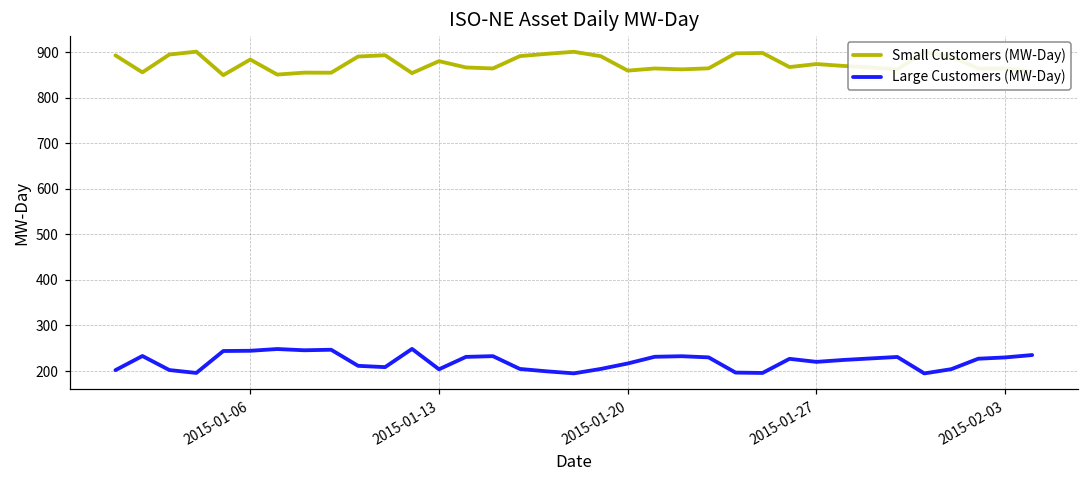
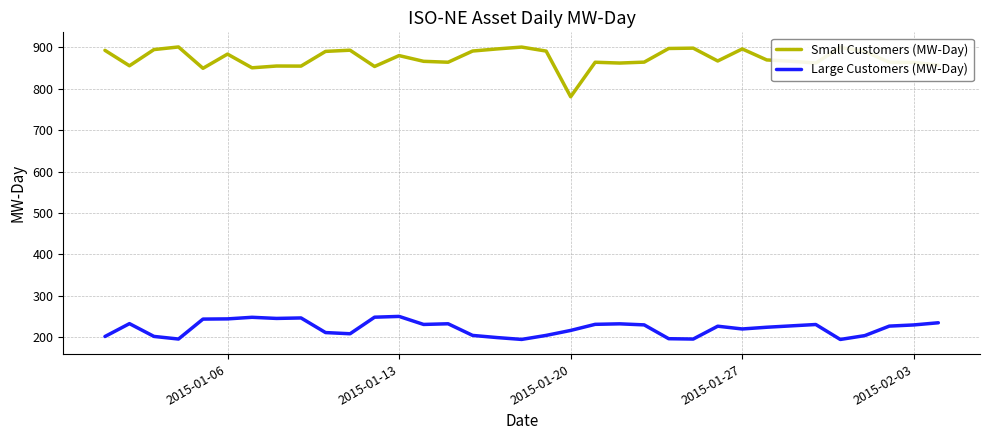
Large Customers (MW-Day), 2015-01-13: 200 -> 250
Small Customers (MW-Day), 2015-01-20: 860 -> 780
Small Customers (MW-Day), 2015-01-27: 870 -> 900
